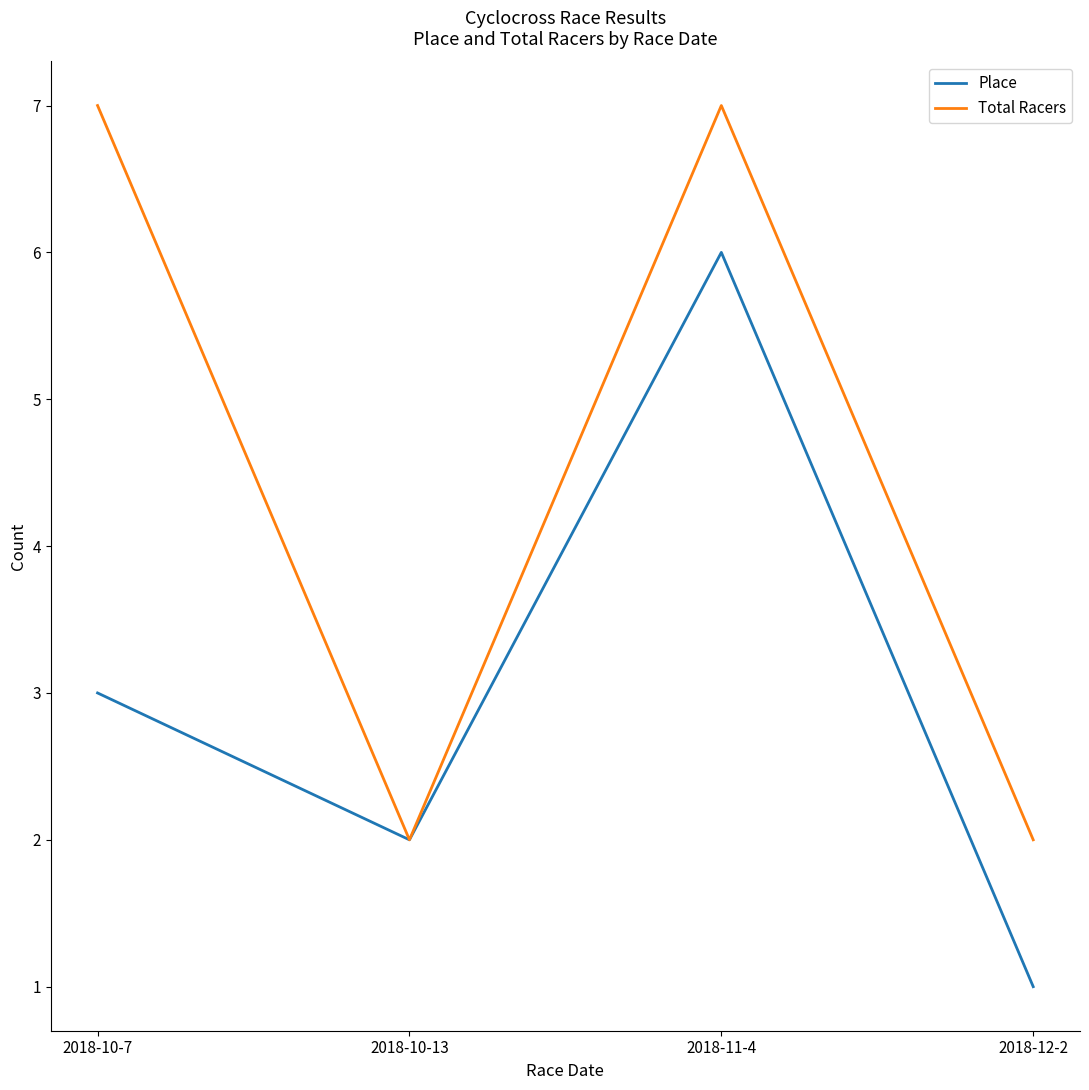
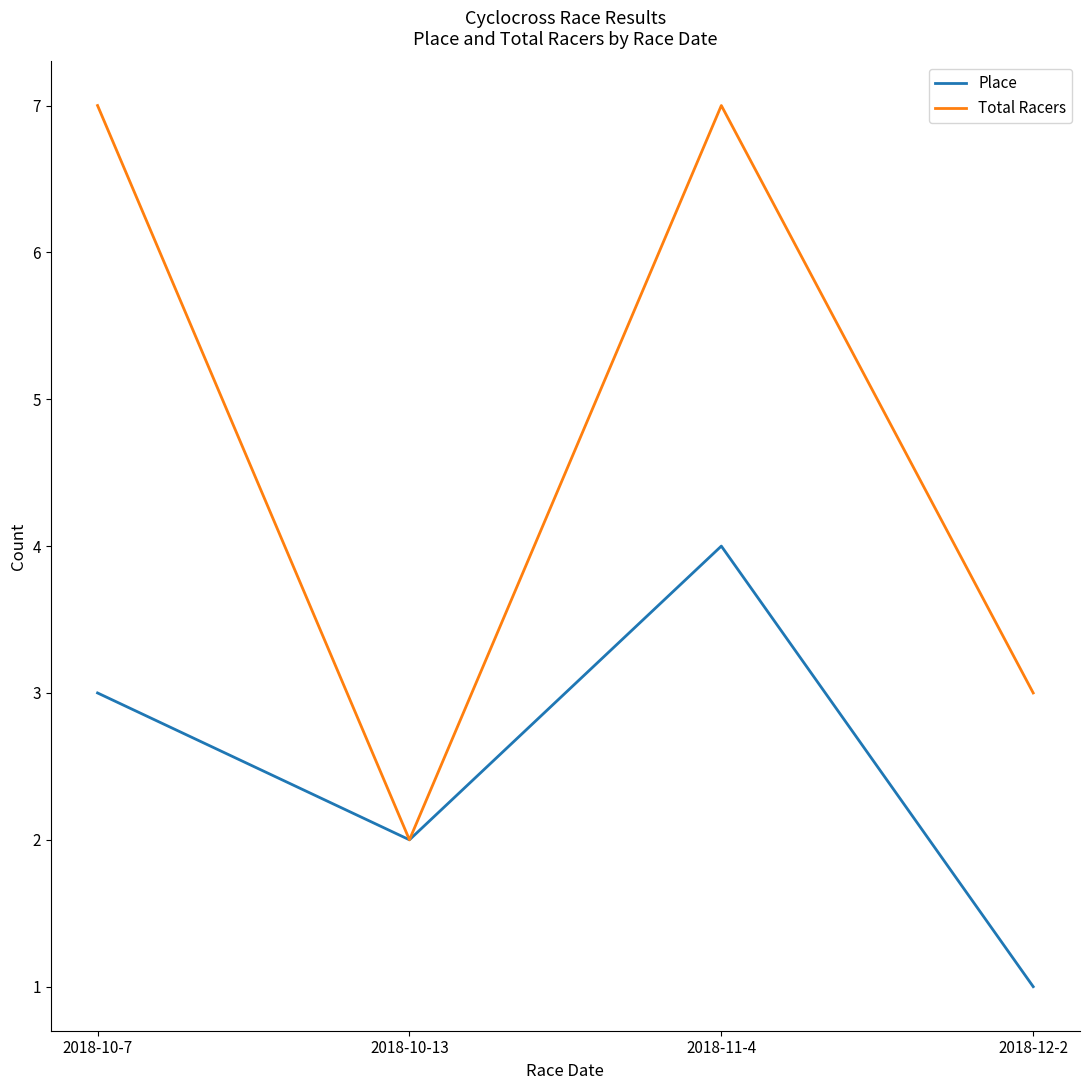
Place, 2018-11-4: 6 -> 4
Total Racers, 2018-12-2: 2 -> 3
